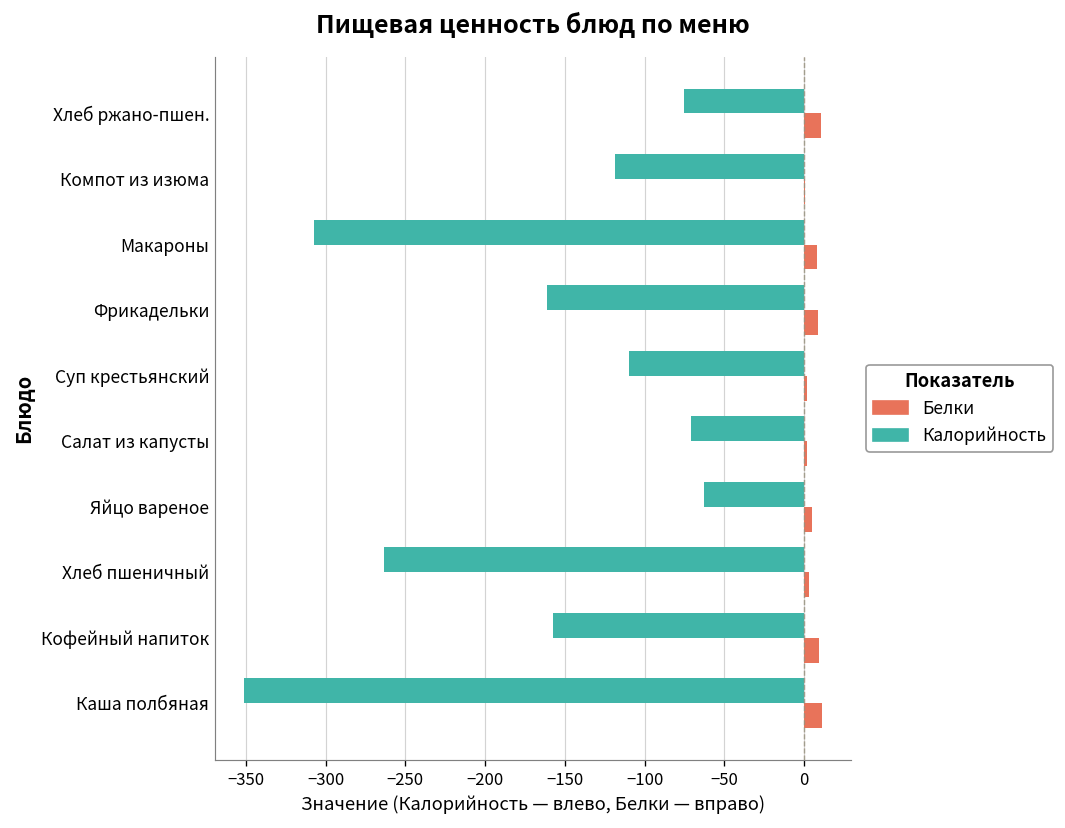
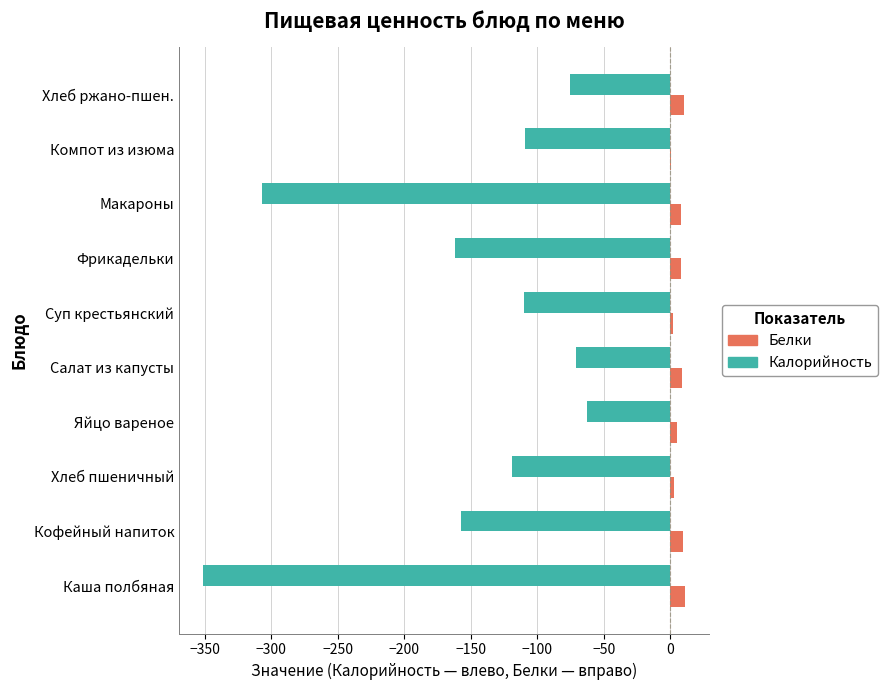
Калорийность, Компот из изюма: -119 -> -109
Белки, Салат из капусты: 1 -> 9
Калорийность, Хлеб пшеничный: -263 -> -119
